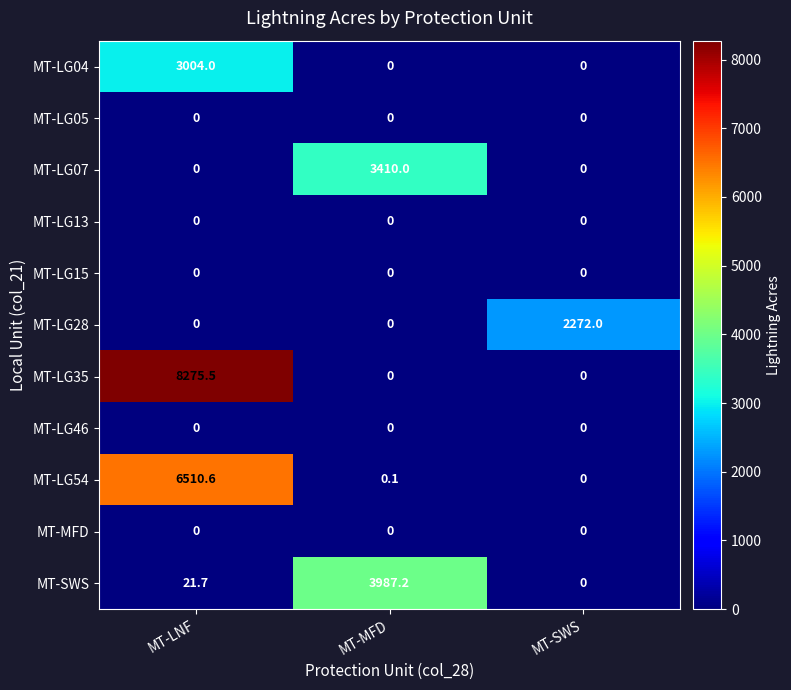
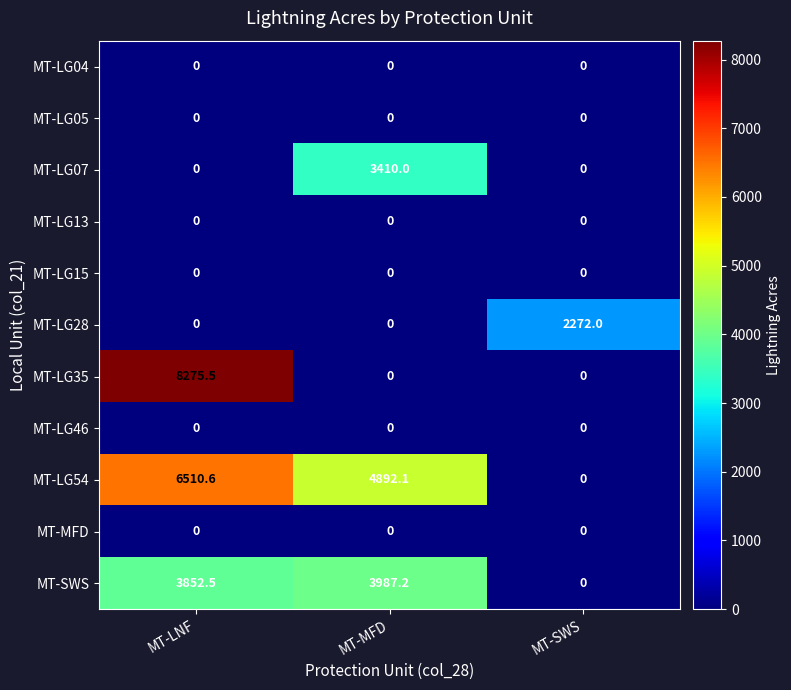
MT-LG04, MT-LNF: 3004.0 -> 0
MT-LG54, MT-MFD: 0.1 -> 4892.1
MT-SWS, MT-LNF: 21.7 -> 3852.5
